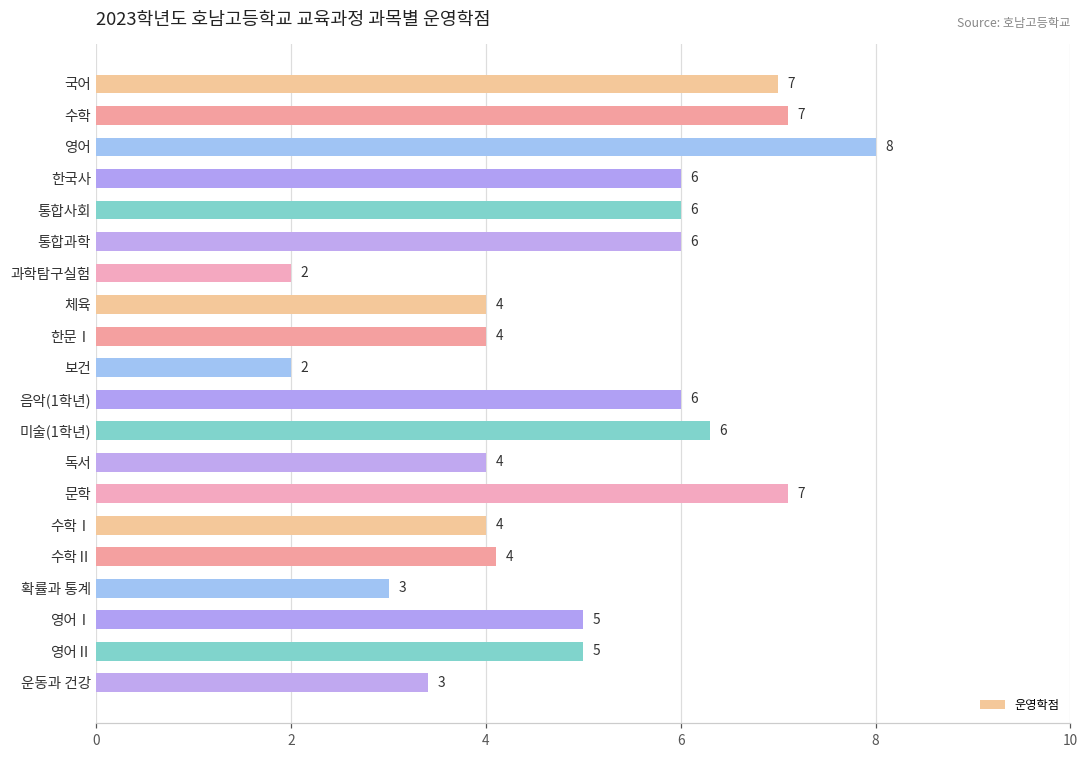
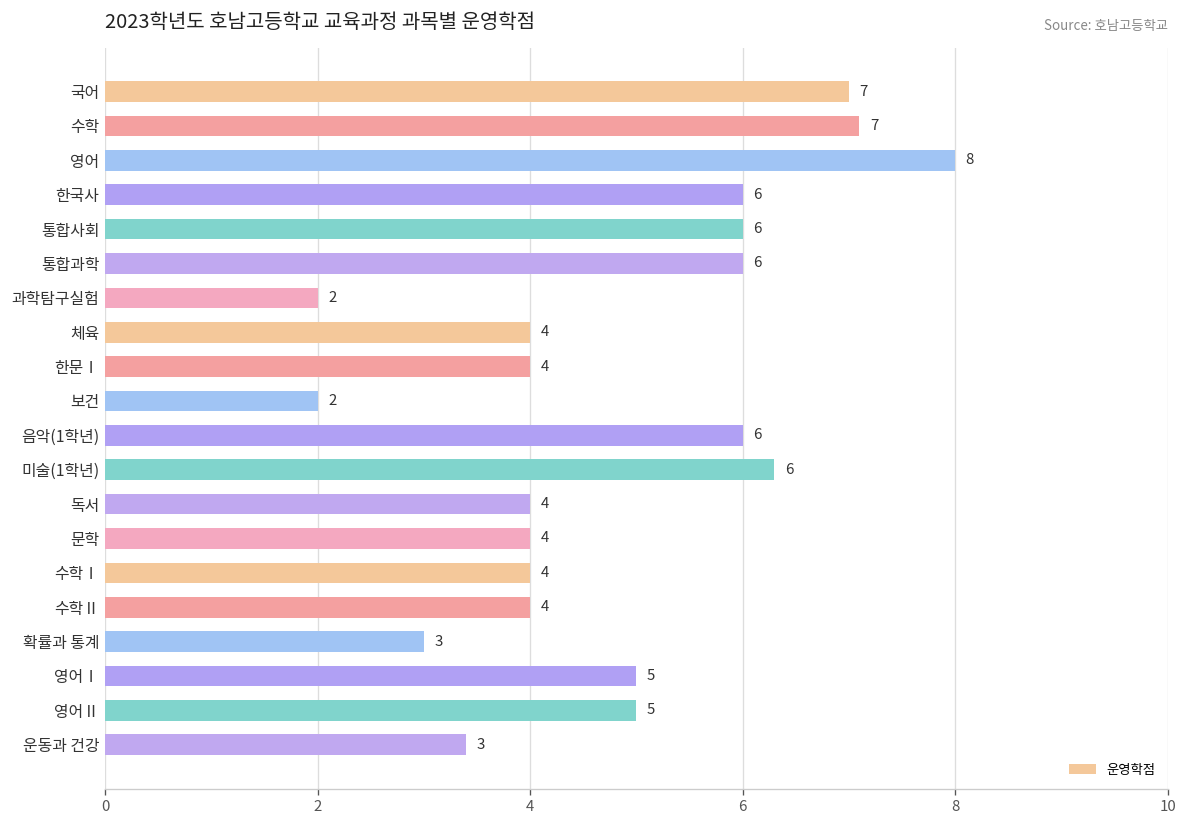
문학: 7 -> 4
수학Ⅱ: 4.1 -> 4.0
